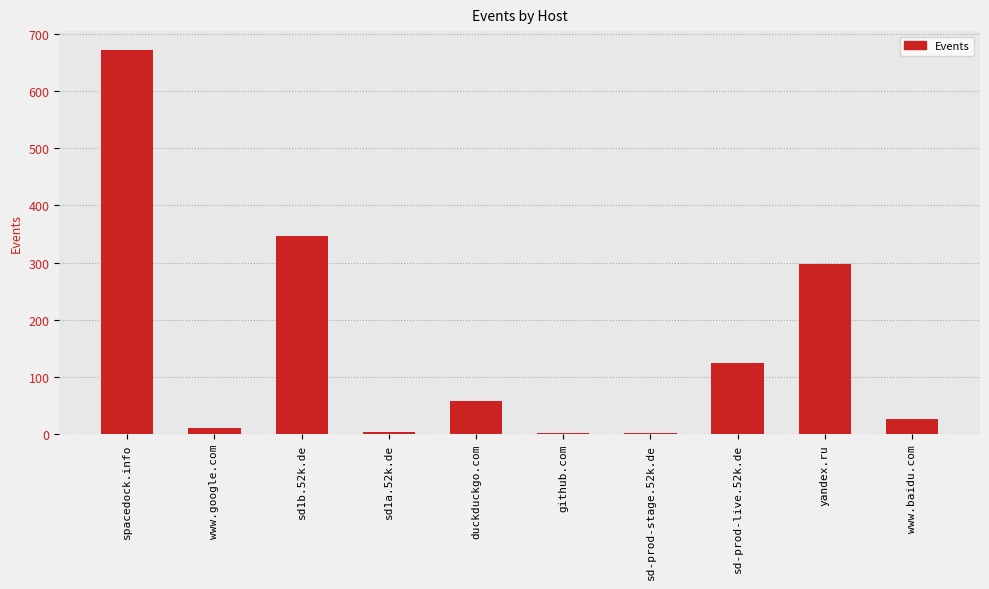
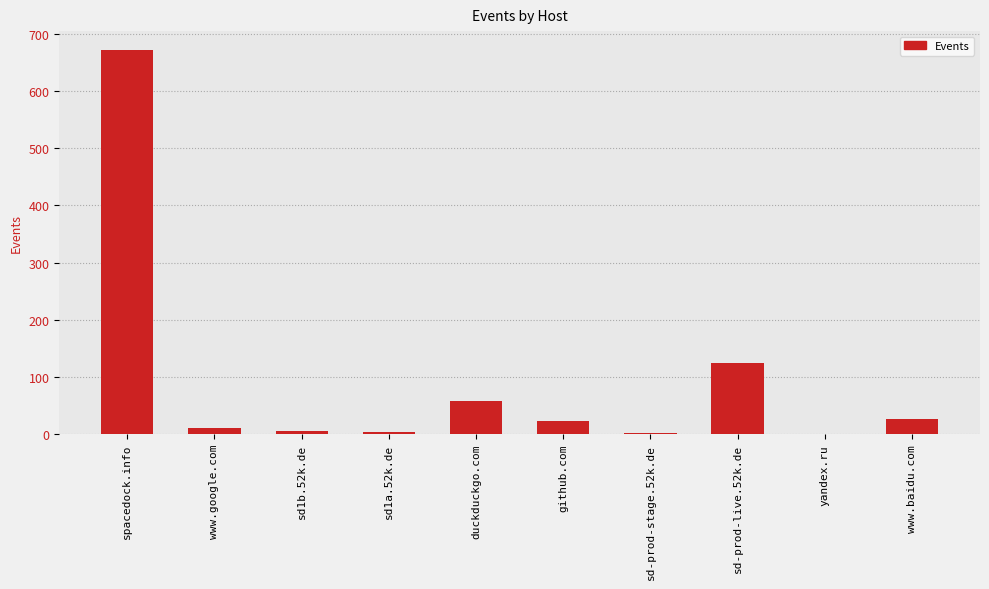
sd1b.52k.de: 350 -> 10
github.com: 0 -> 20
yandex.ru: 300 -> 0
